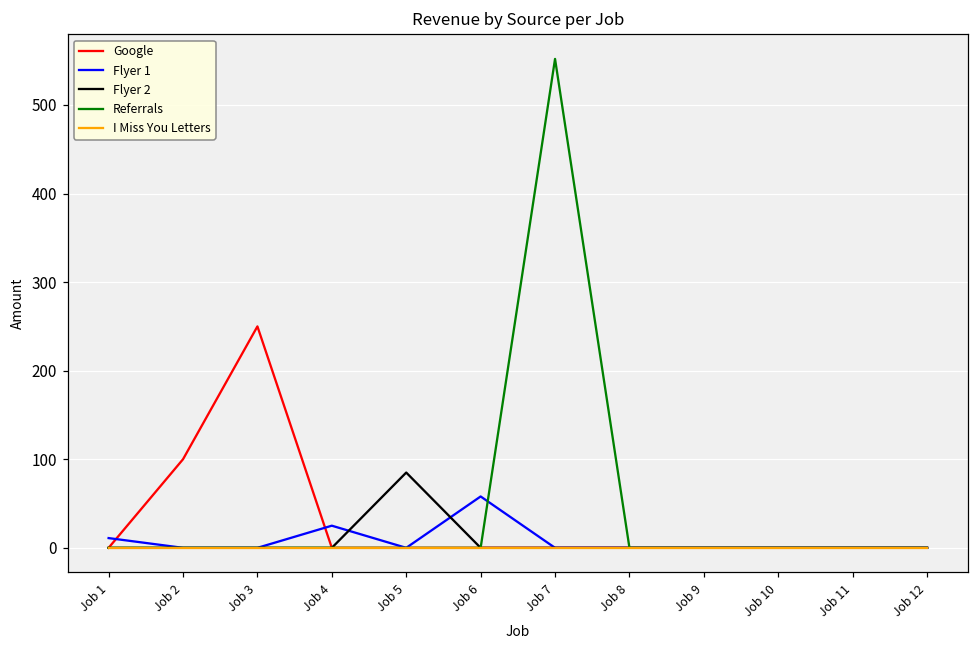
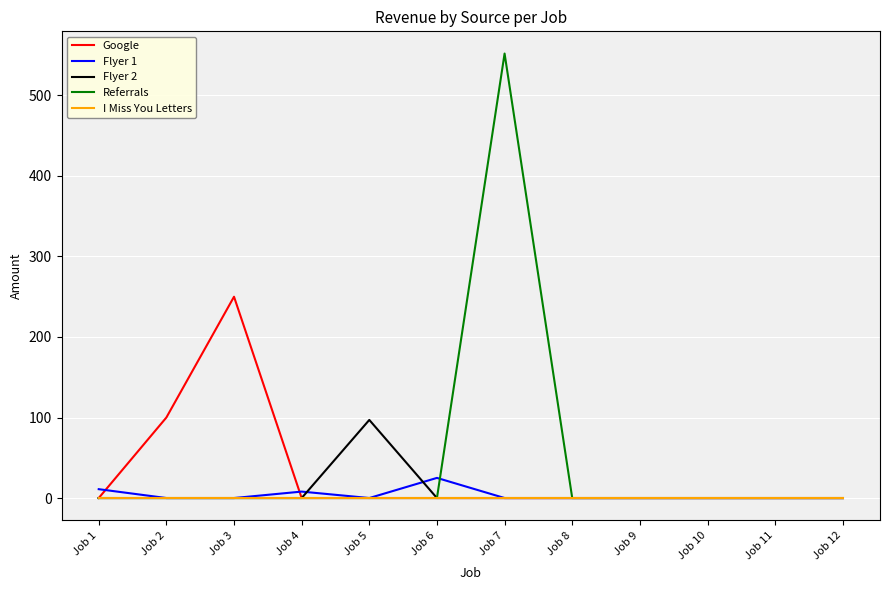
Flyer 1, Job 4: 30 -> 10
Flyer 2, Job 5: 90 -> 100
Flyer 1, Job 6: 60 -> 30
